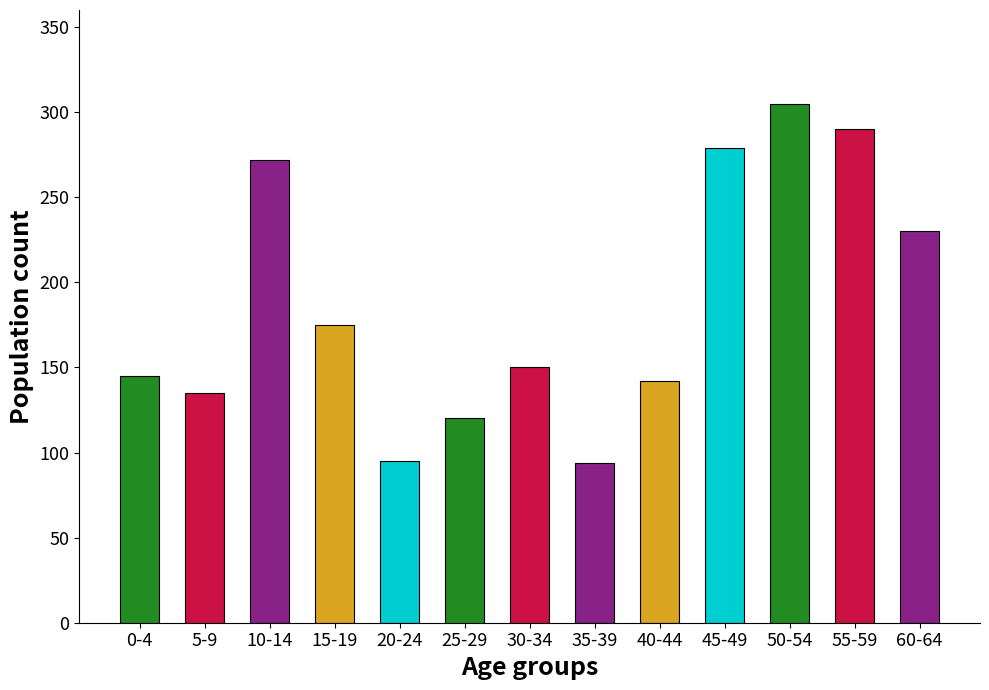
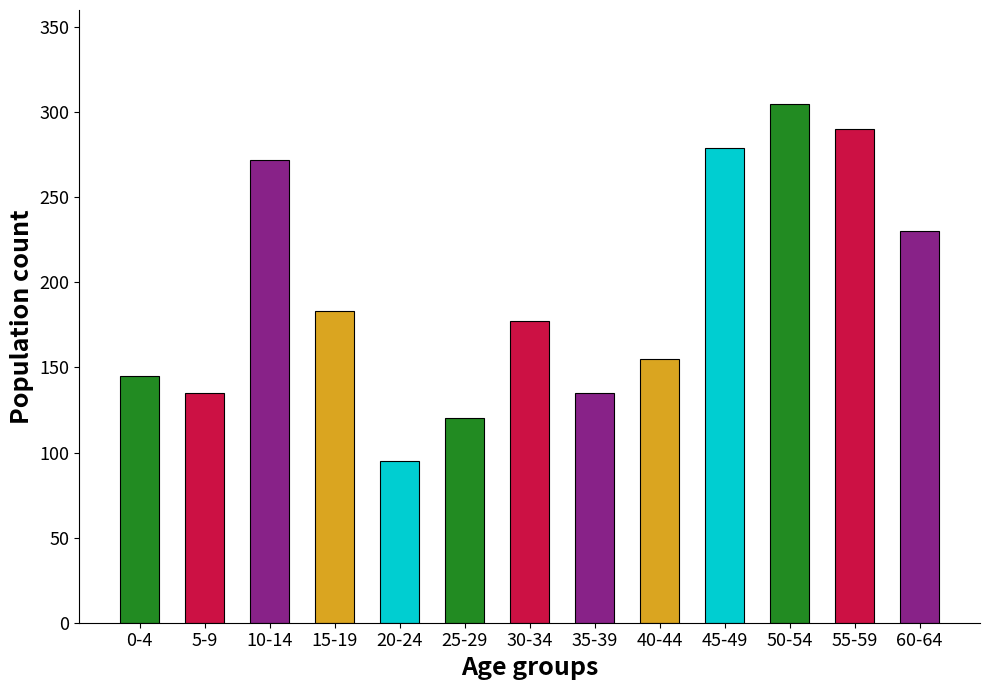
15-19: 175 -> 183
30-34: 150 -> 177
35-39: 94 -> 135
40-44: 142 -> 155
